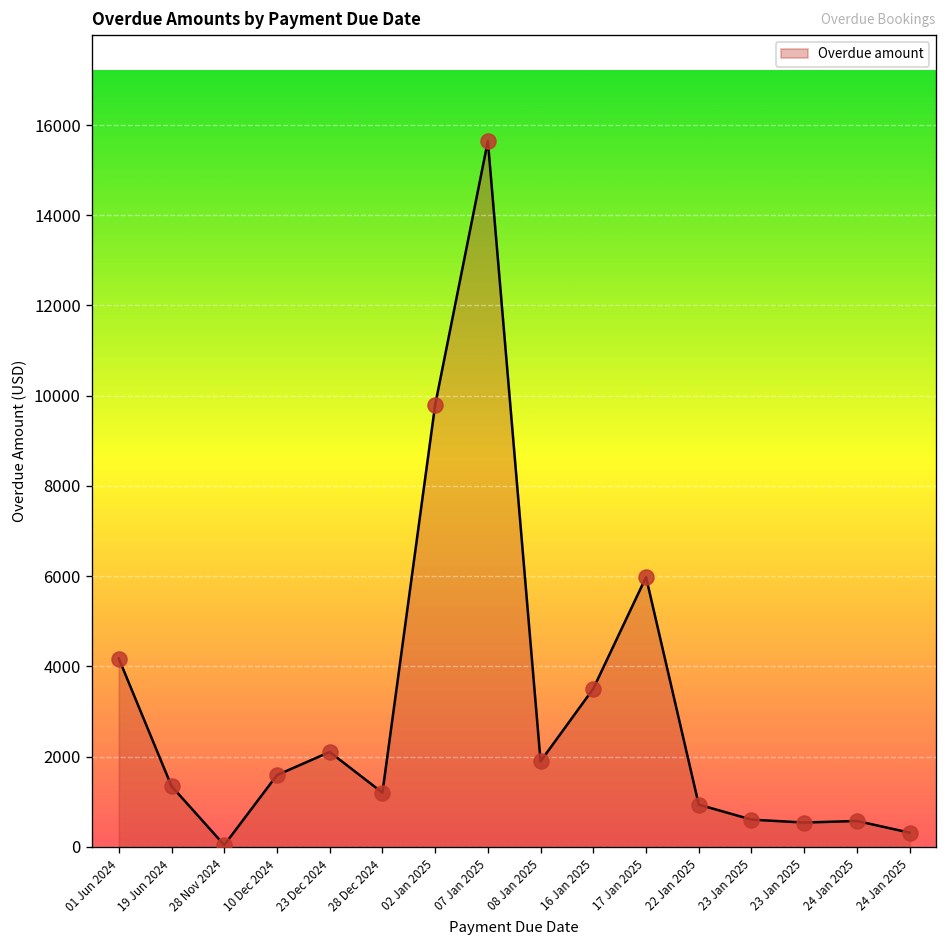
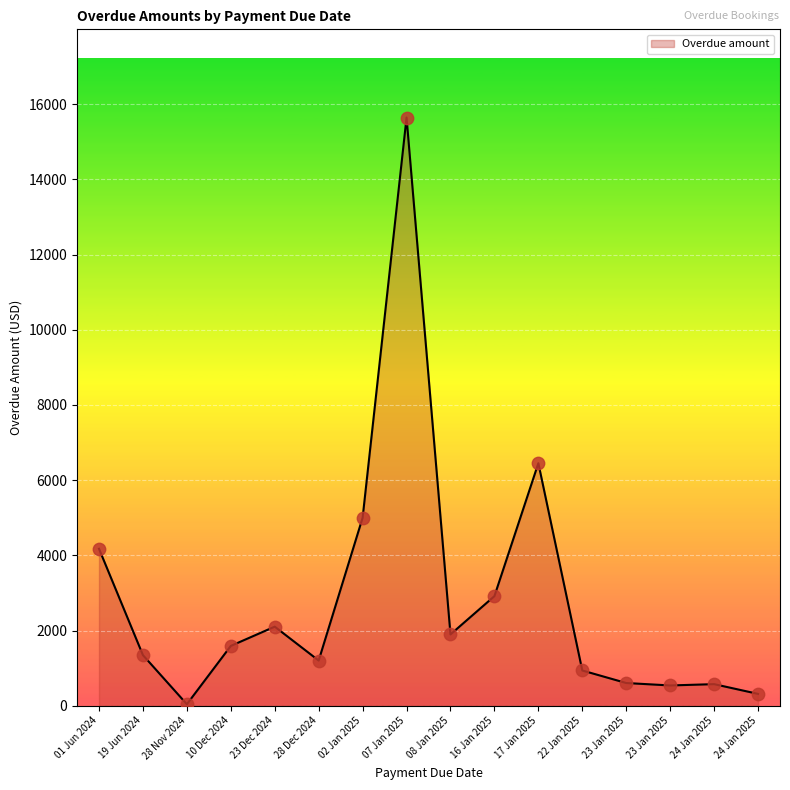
02 Jan 2025: 9800 -> 5000
16 Jan 2025: 3500 -> 2900
17 Jan 2025: 6000 -> 6500
